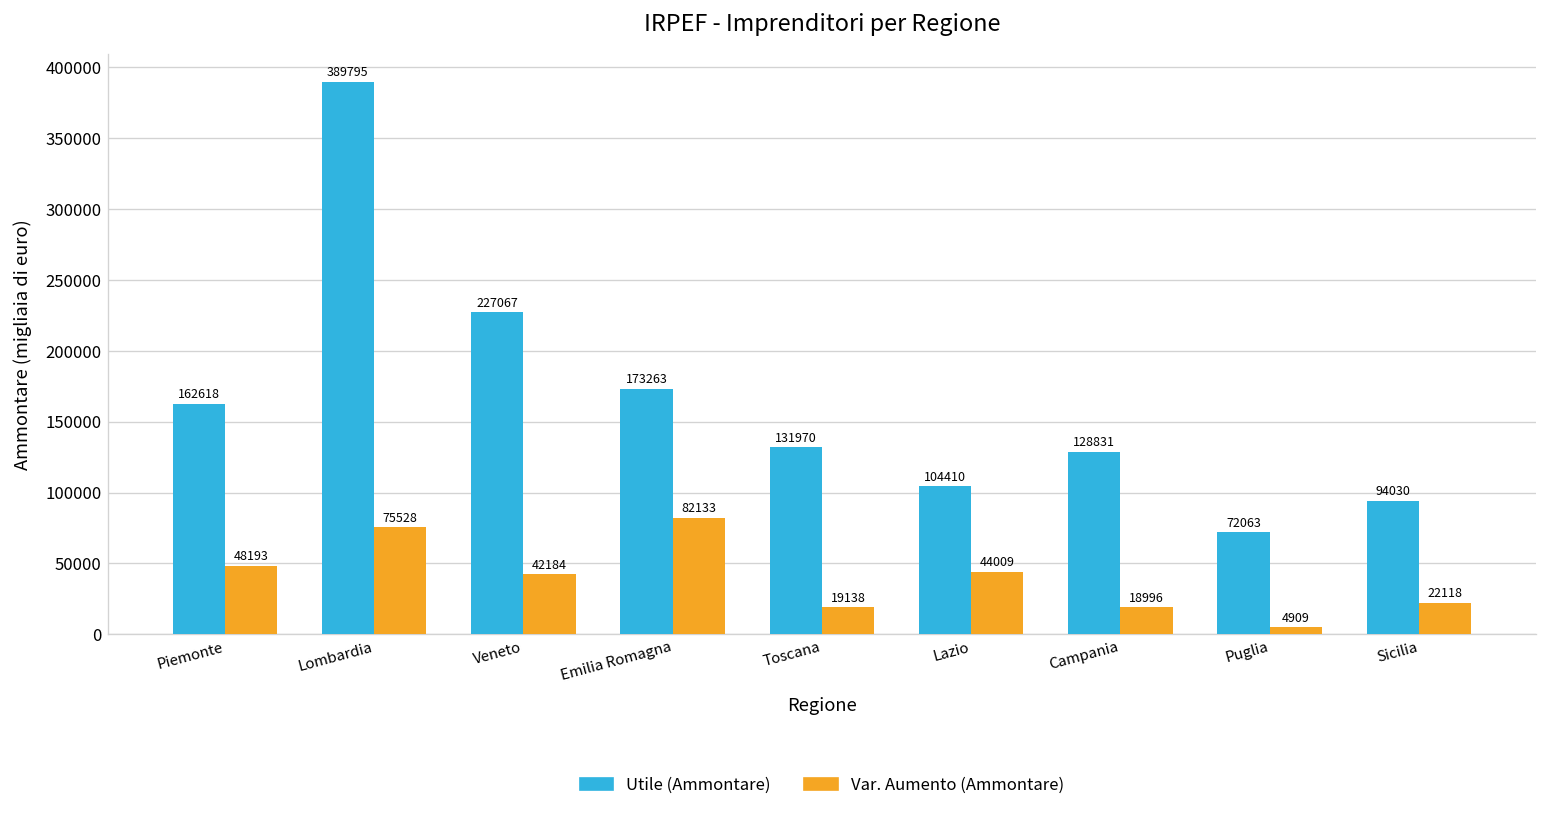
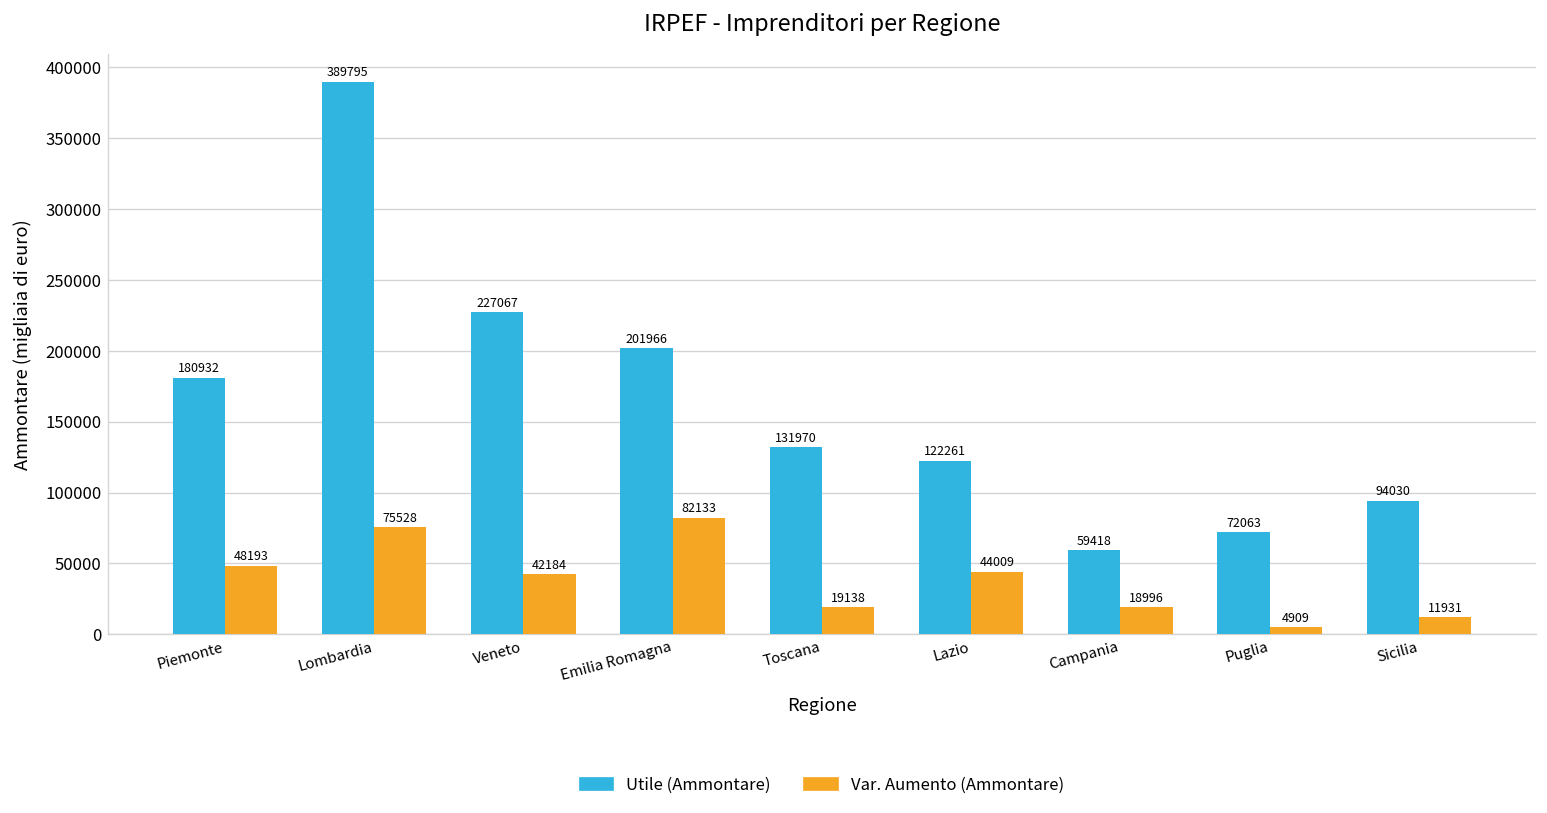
Utile (Ammontare), Piemonte: 162618 -> 180932
Utile (Ammontare), Emilia Romagna: 173263 -> 201966
Utile (Ammontare), Lazio: 104410 -> 122261
Utile (Ammontare), Campania: 128831 -> 59418
Var. Aumento (Ammontare), Sicilia: 22118 -> 11931
